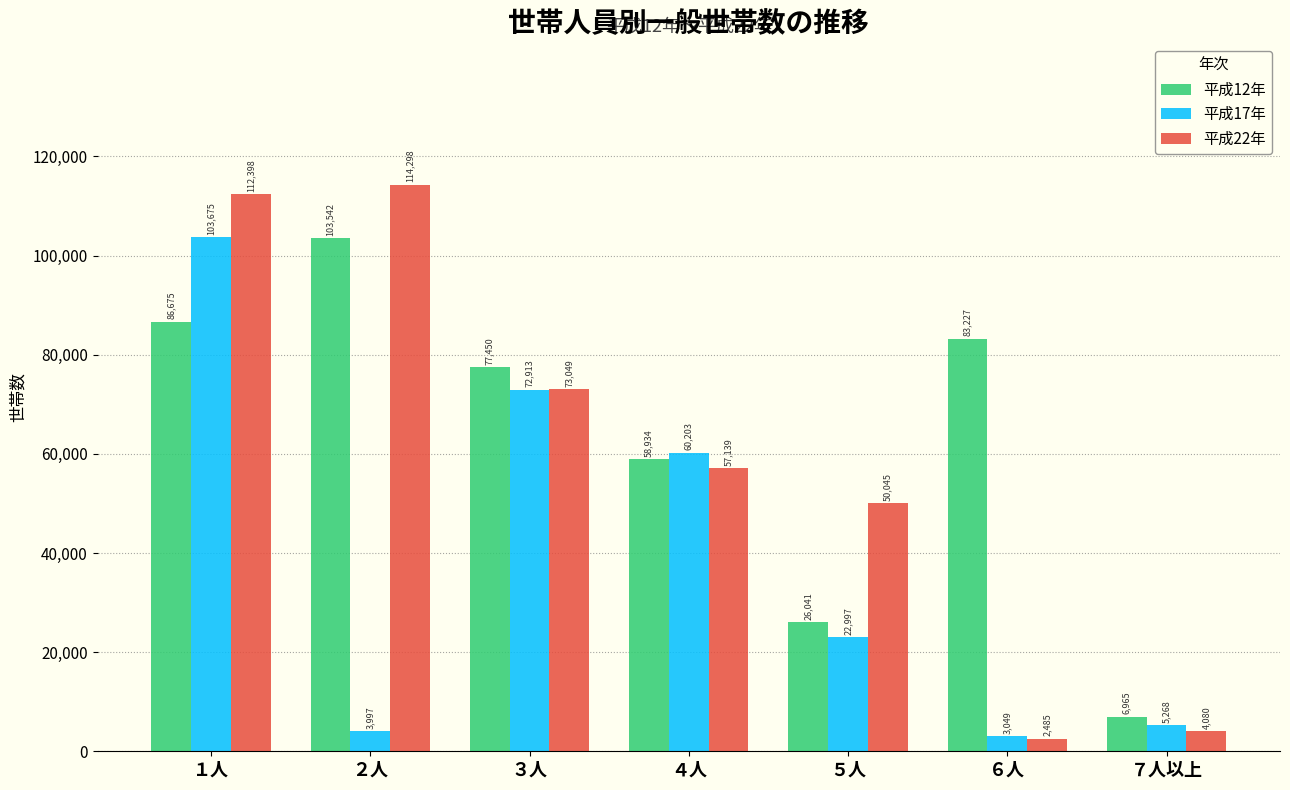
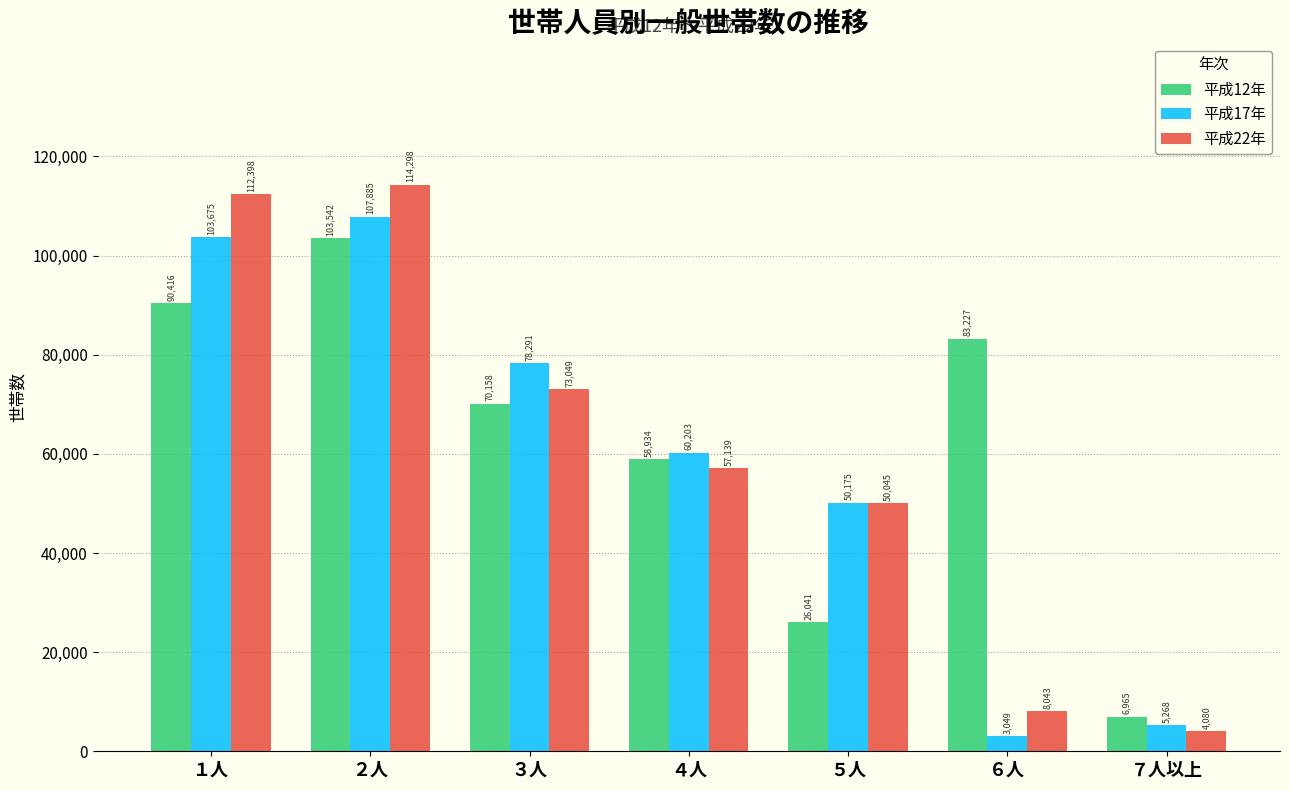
平成12年, １人: 86,675 -> 90,416
平成17年, ２人: 3,997 -> 107,885
平成12年, ３人: 77,450 -> 70,158
平成17年, ３人: 72,913 -> 78,291
平成17年, ５人: 22,997 -> 50,175
平成22年, ６人: 2,485 -> 8,043
